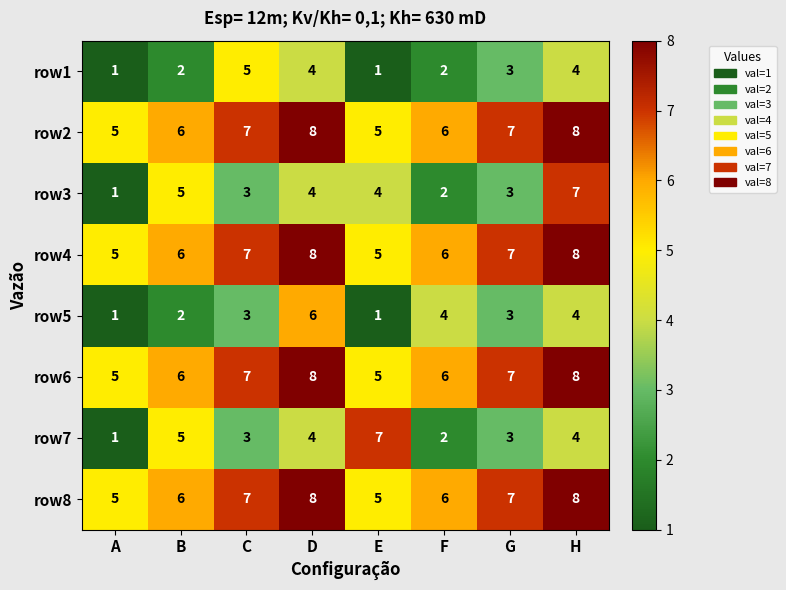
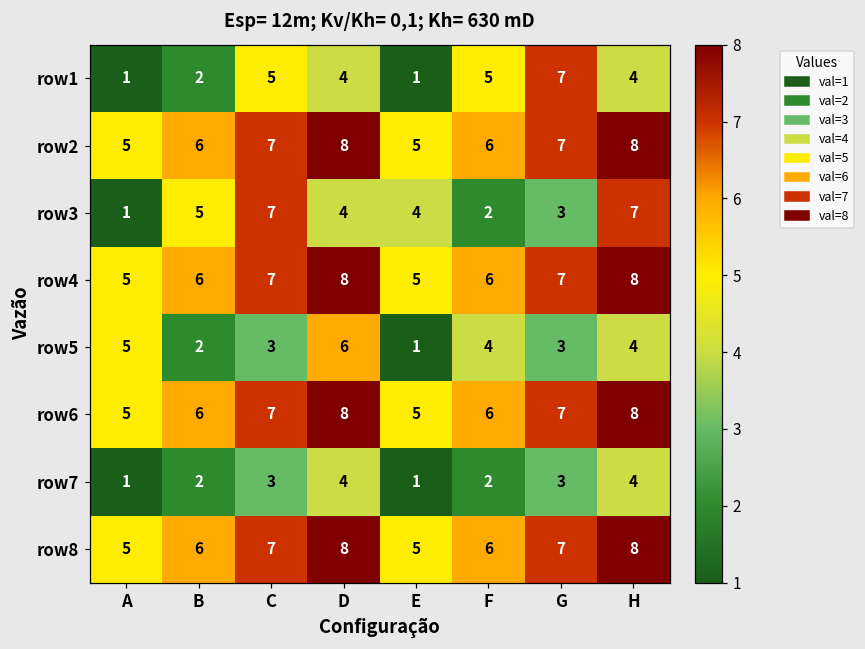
row1, F: 2 -> 5
row1, G: 3 -> 7
row3, C: 3 -> 7
row5, A: 1 -> 5
row7, B: 5 -> 2
row7, E: 7 -> 1
